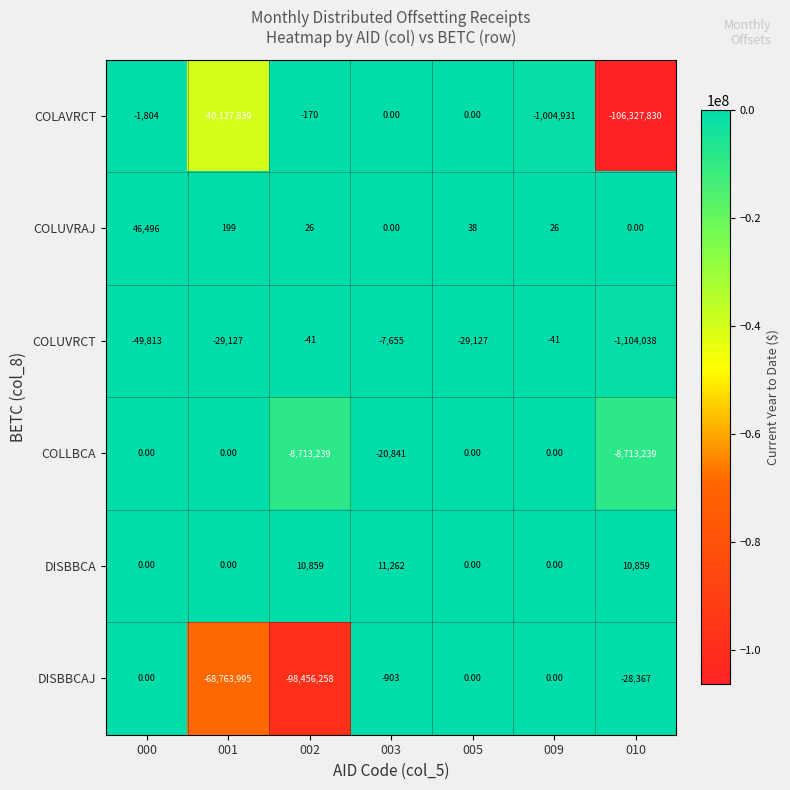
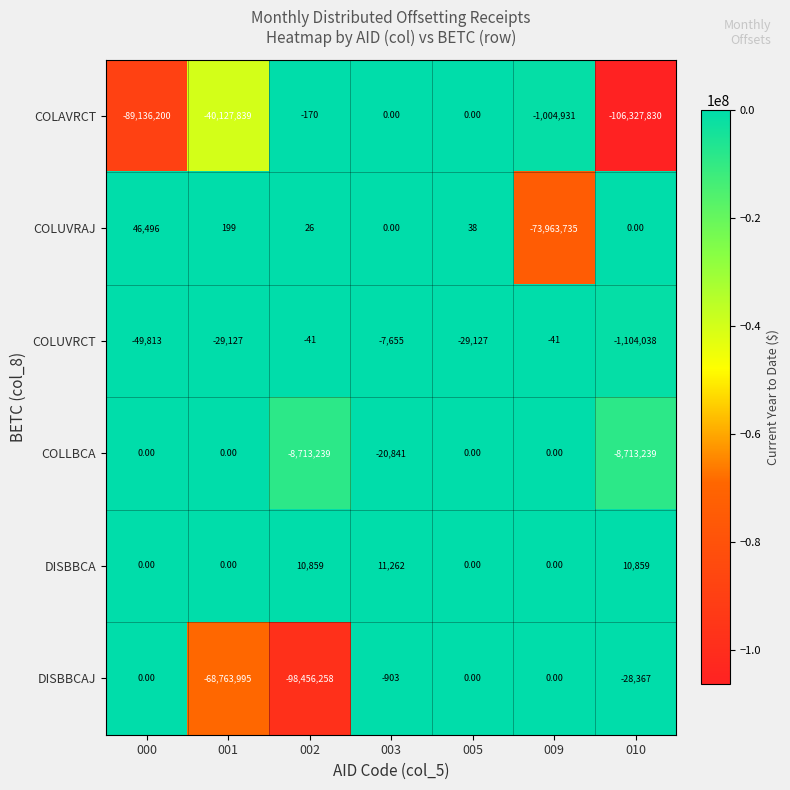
COLAVRCT, 000: -1,804 -> -89,136,200
COLUVRAJ, 009: 26 -> -73,963,735
